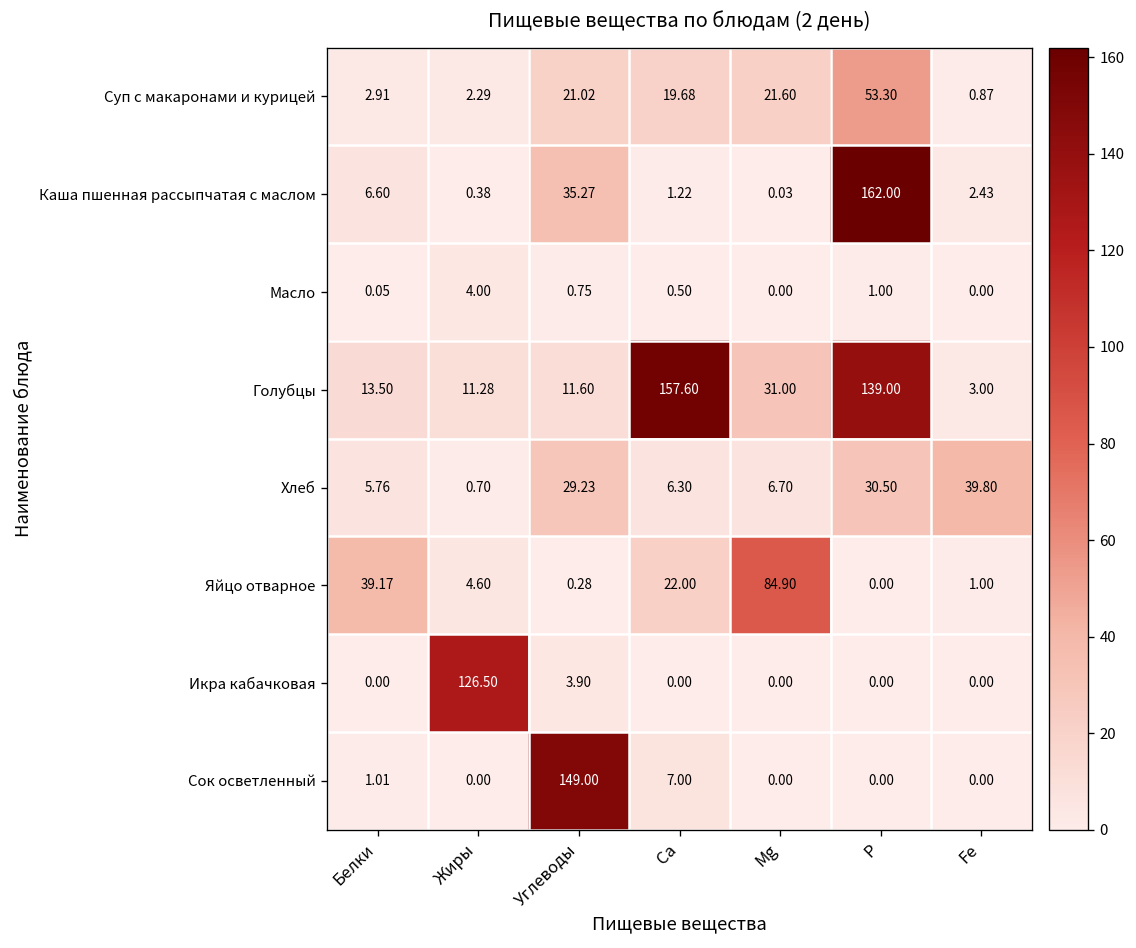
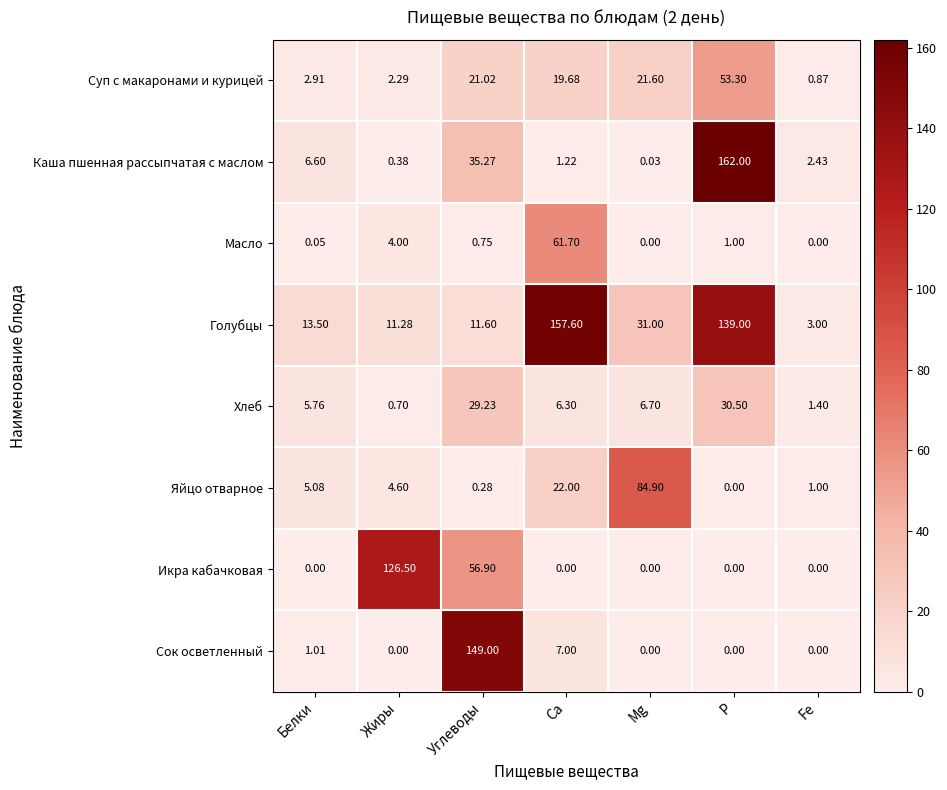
Масло, Са: 0.50 -> 61.70
Хлеб, Fe: 39.80 -> 1.40
Яйцо отварное, Белки: 39.17 -> 5.08
Икра кабачковая, Углеводы: 3.90 -> 56.90
